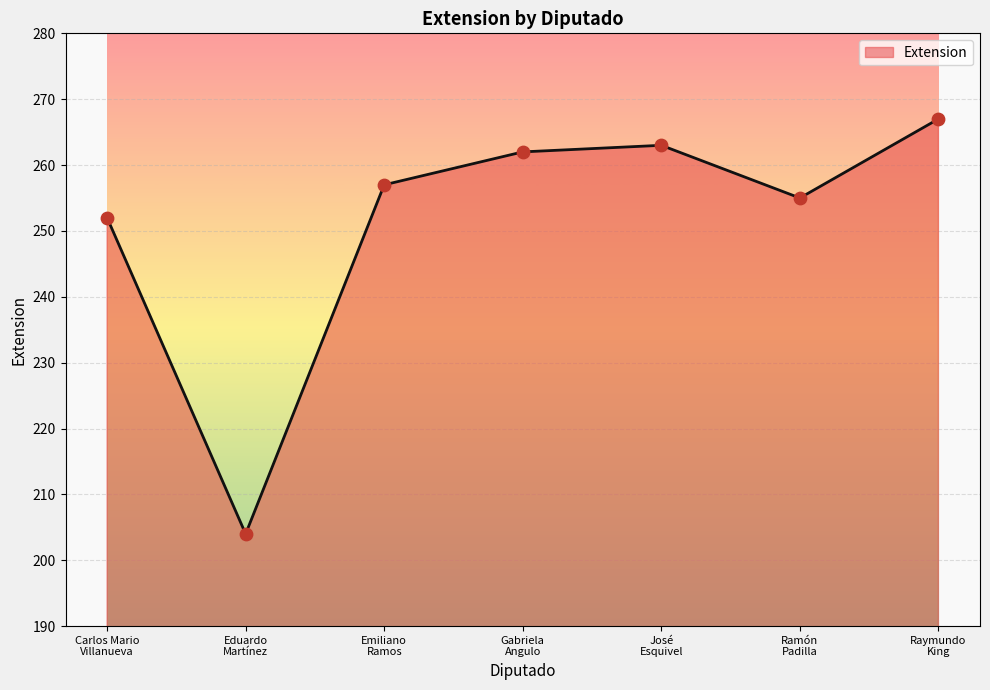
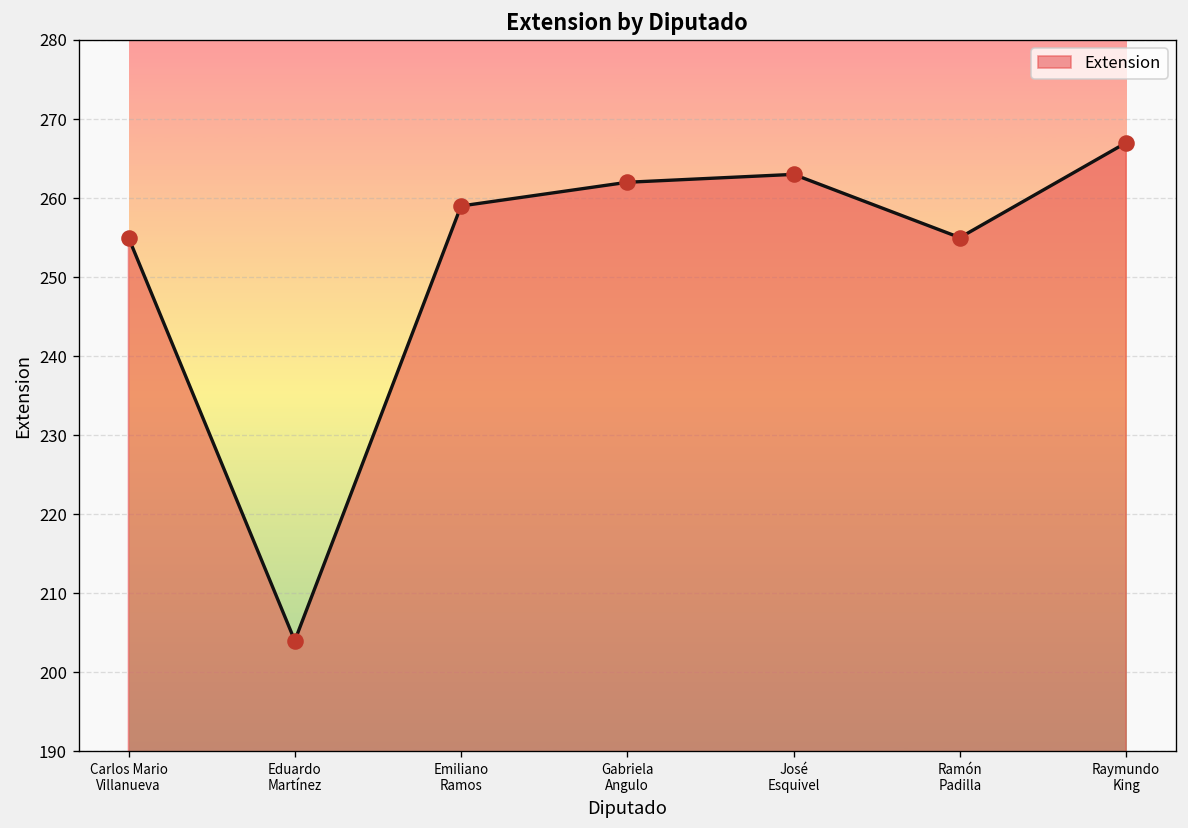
Carlos Mario Villanueva: 252 -> 255
Emiliano Ramos: 257 -> 259
